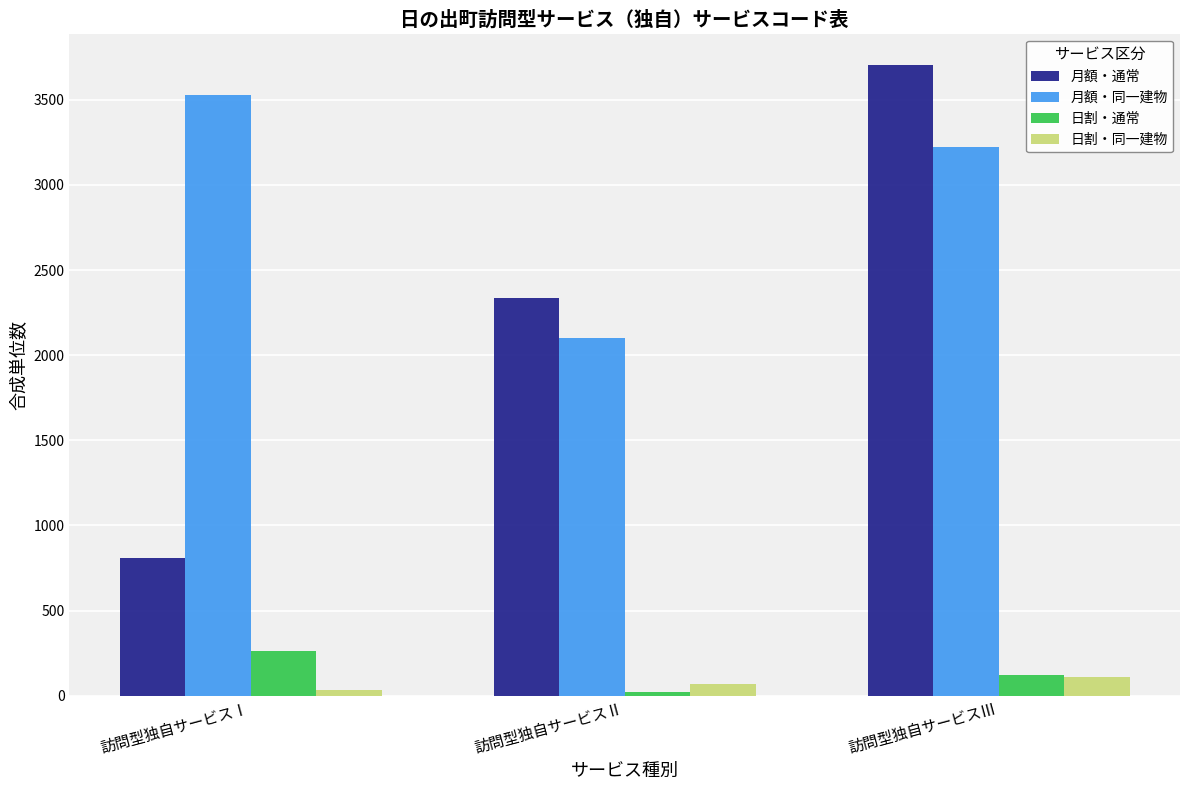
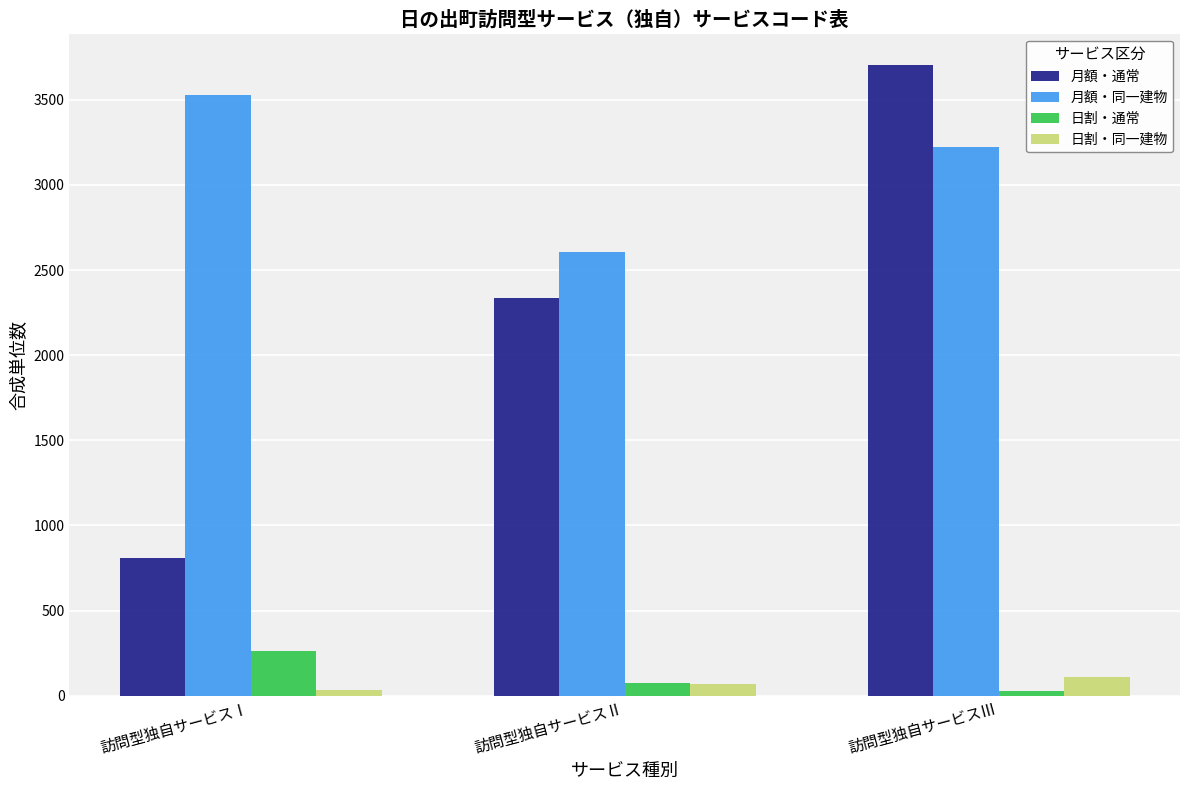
月額・同一建物, 訪問型独自サービスⅡ: 2100 -> 2610
日割・通常, 訪問型独自サービスⅡ: 20 -> 80
日割・通常, 訪問型独自サービスⅢ: 120 -> 30
